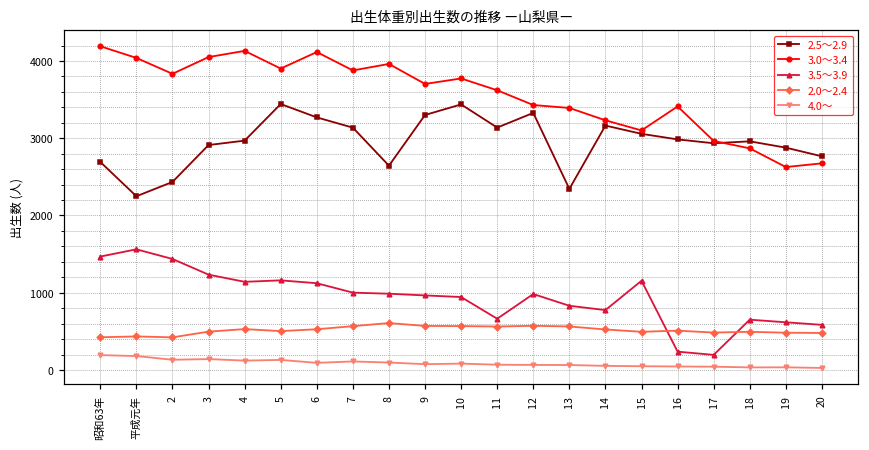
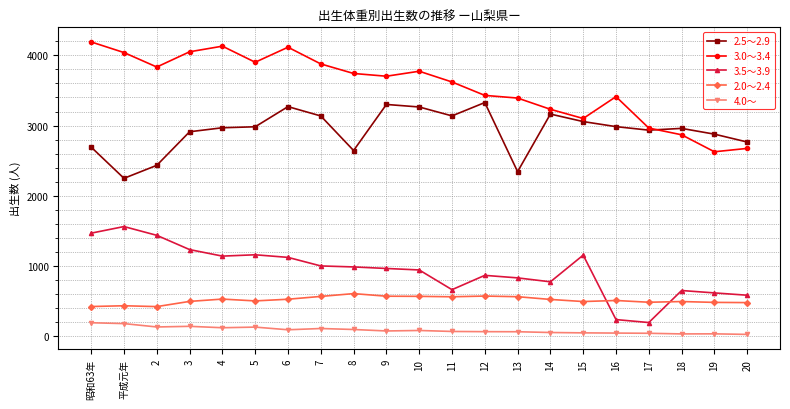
2.5～2.9, 5: 3400 -> 3000
3.0～3.4, 8: 4000 -> 3700
2.5～2.9, 10: 3400 -> 3300
3.5～3.9, 12: 1000 -> 900
